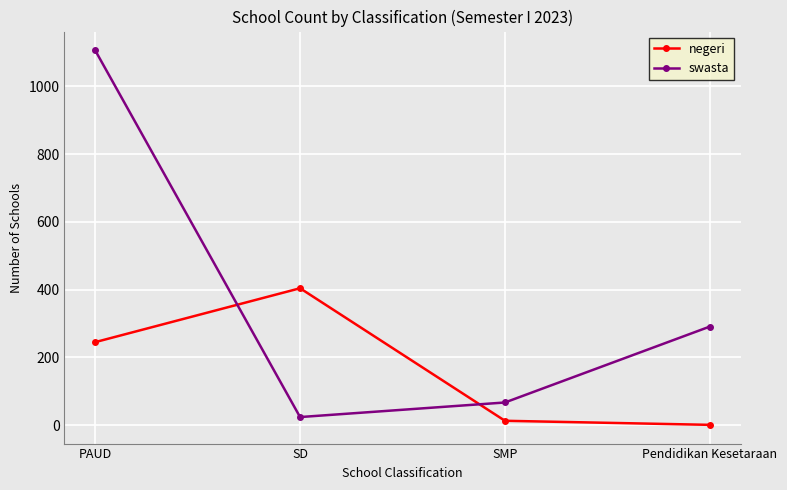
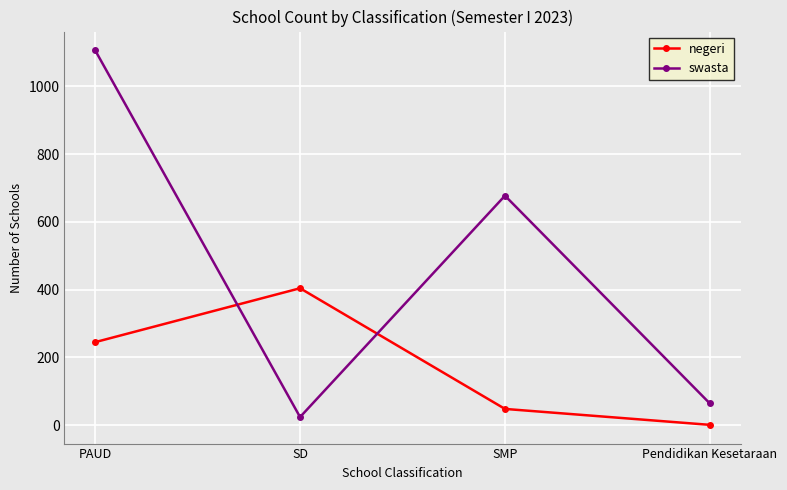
negeri, SMP: 10 -> 50
swasta, SMP: 70 -> 680
swasta, Pendidikan Kesetaraan: 290 -> 60
